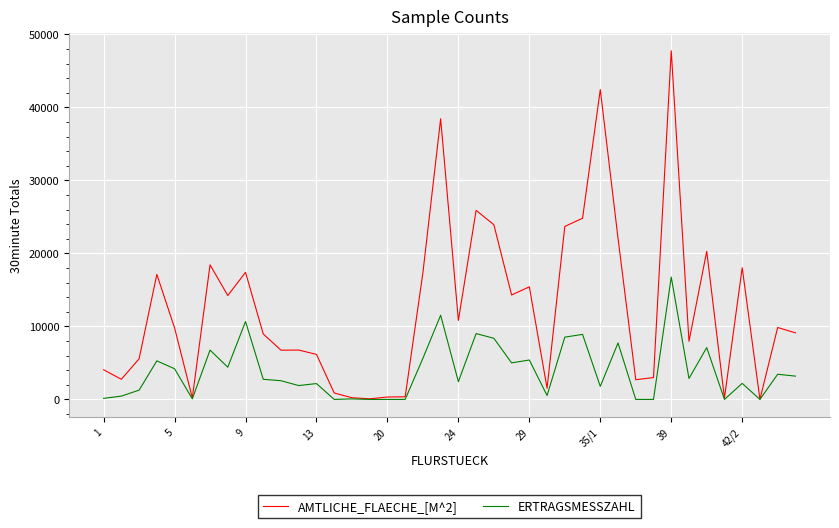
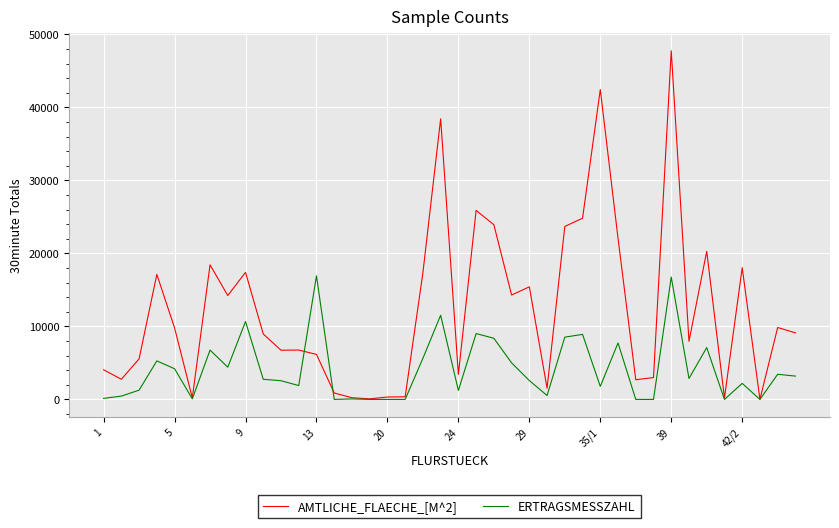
ERTRAGSMESSZAHL, 13: 2000 -> 17000
AMTLICHE_FLAECHE_[M^2], 24: 11000 -> 3000
ERTRAGSMESSZAHL, 24: 2000 -> 1000
ERTRAGSMESSZAHL, 29: 5000 -> 3000
